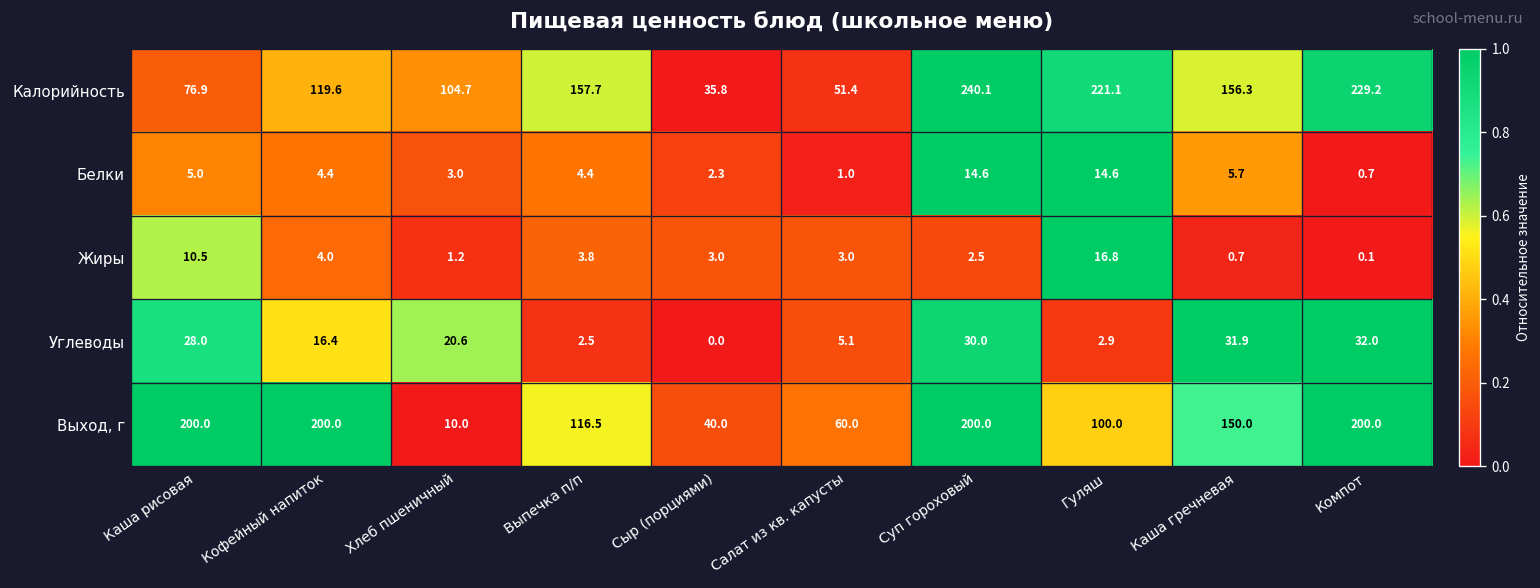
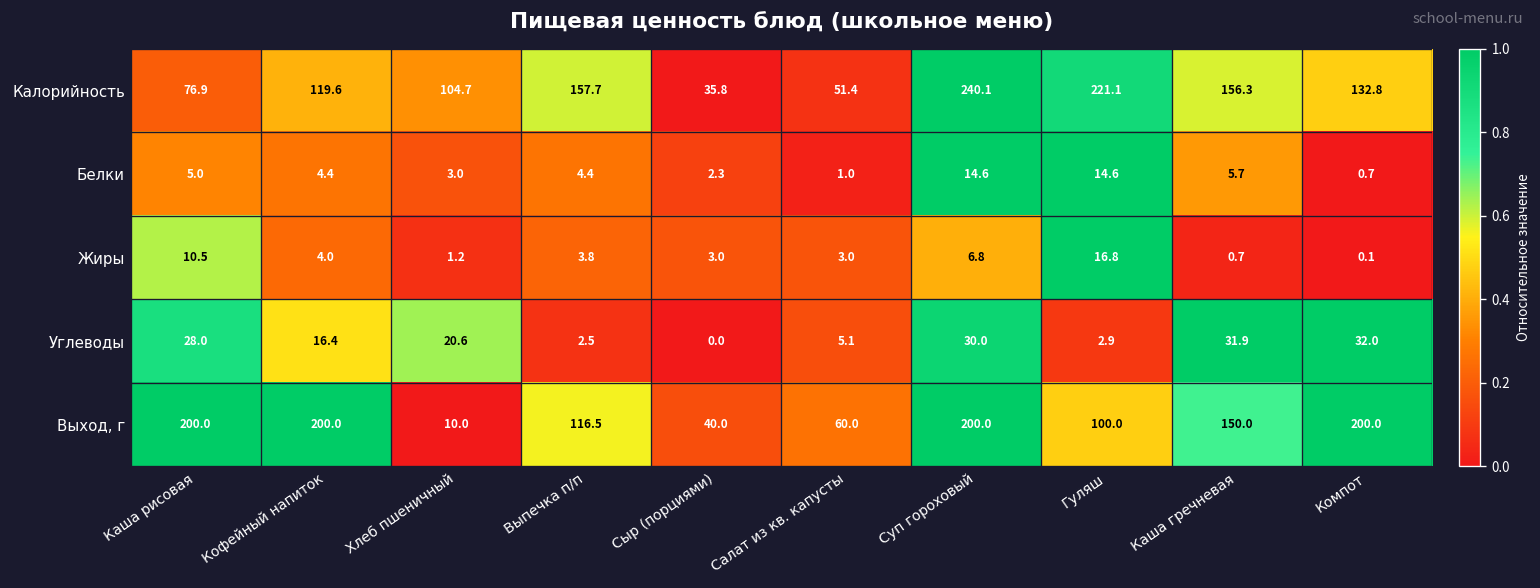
Калорийность, Компот: 229.2 -> 132.8
Жиры, Суп гороховый: 2.5 -> 6.8
